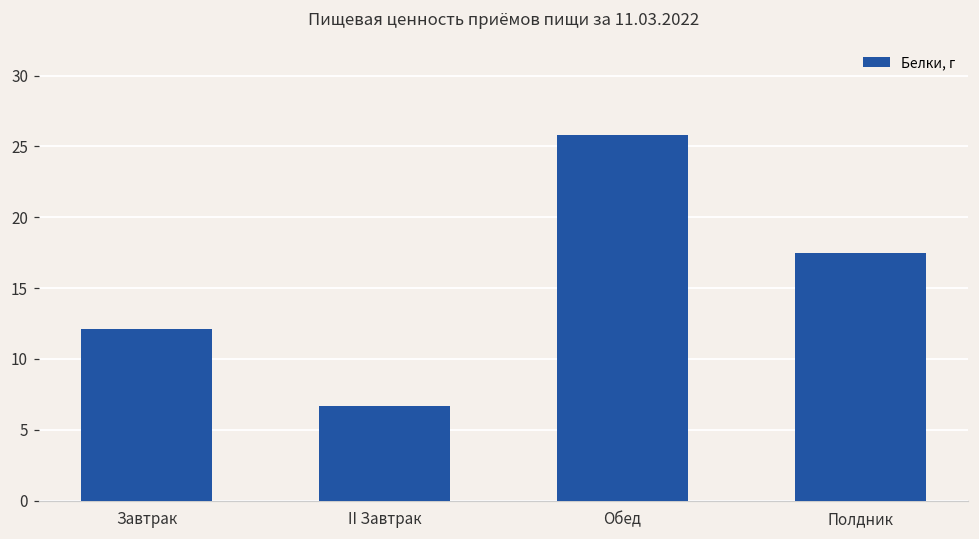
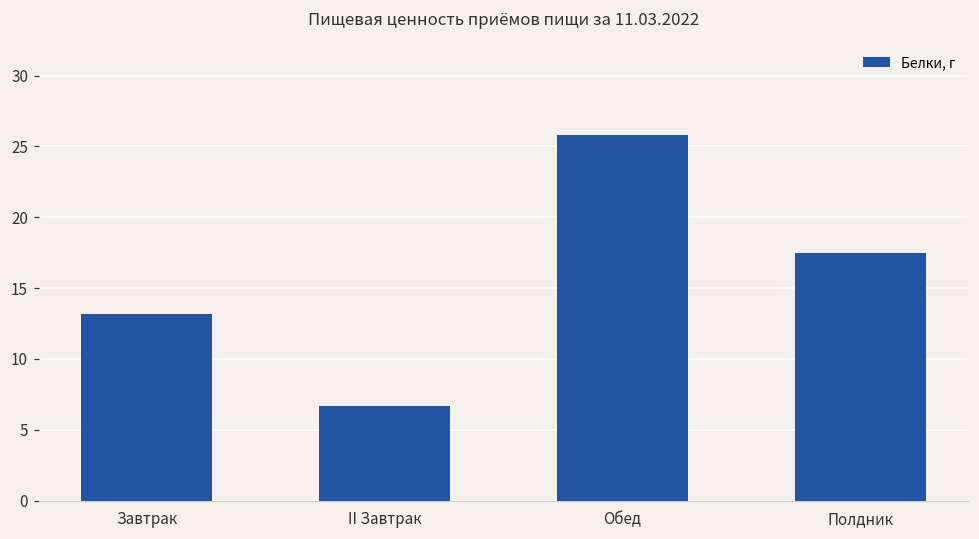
Завтрак: 12.1 -> 13.2
